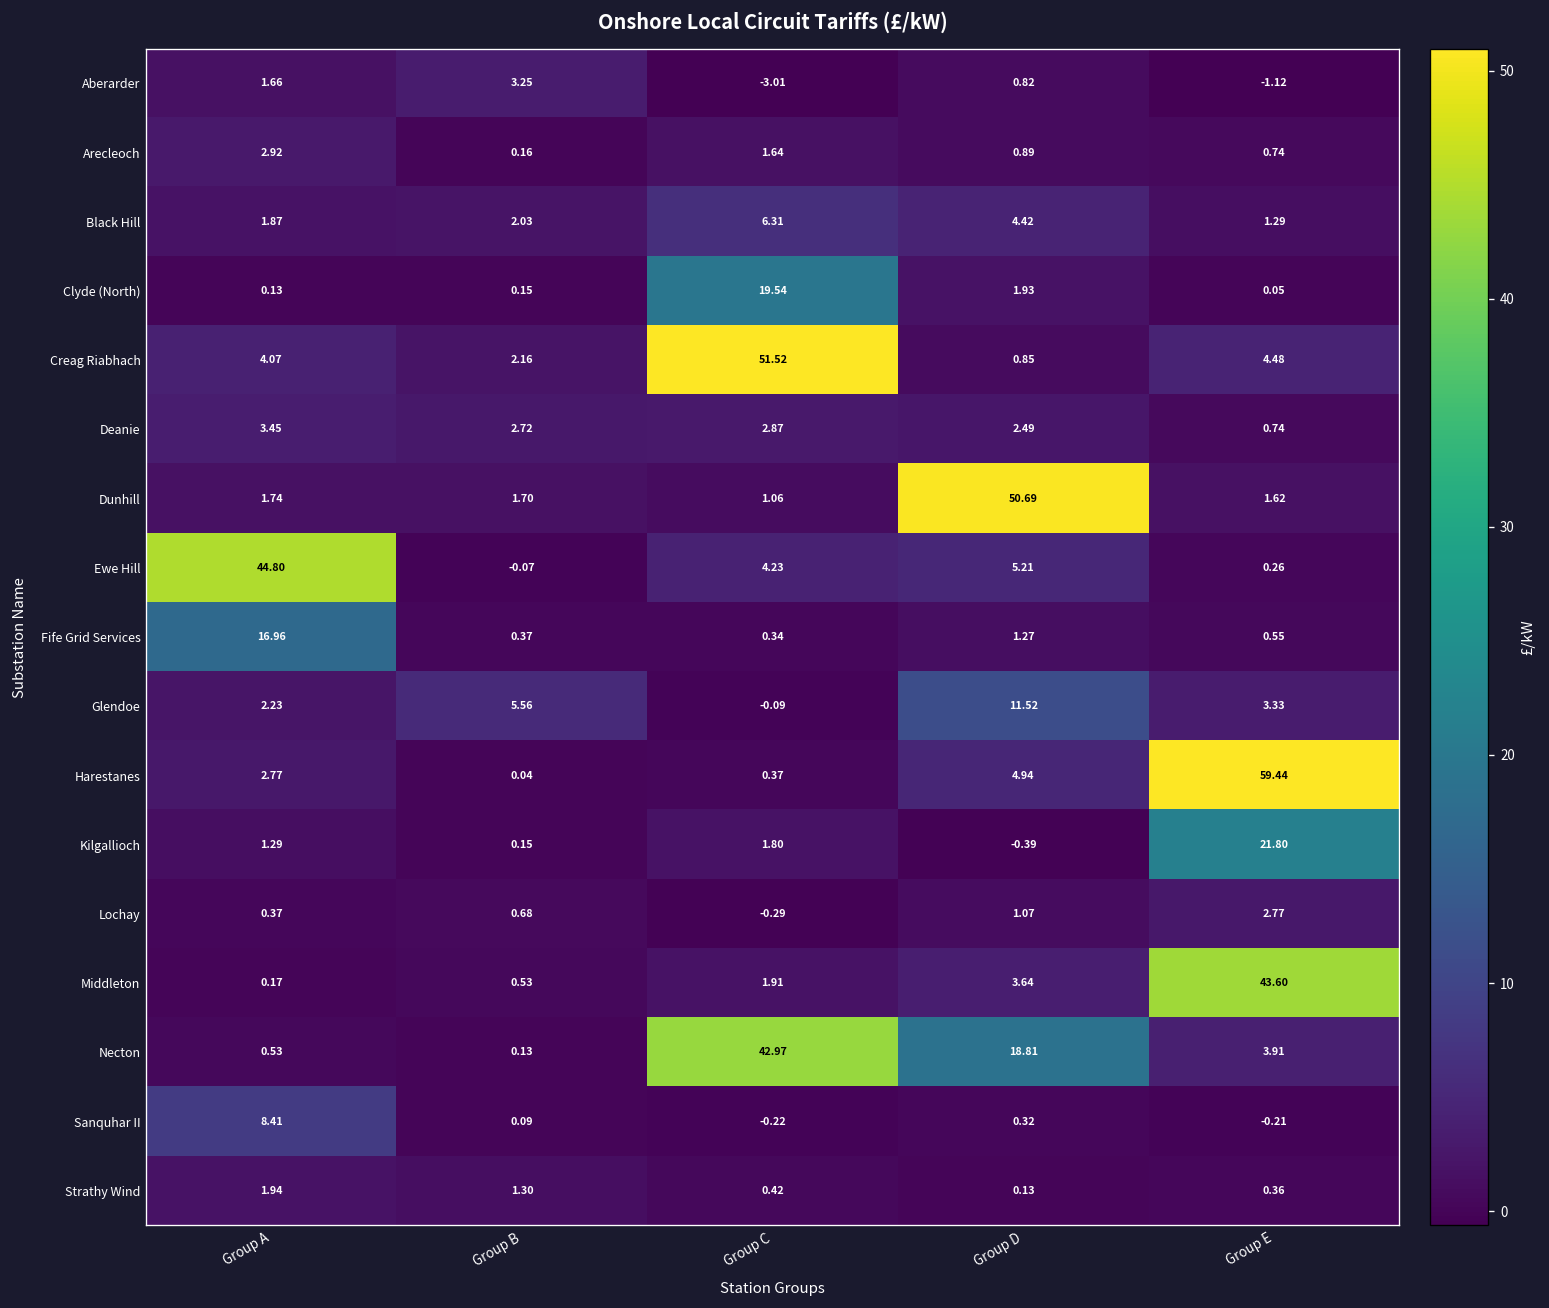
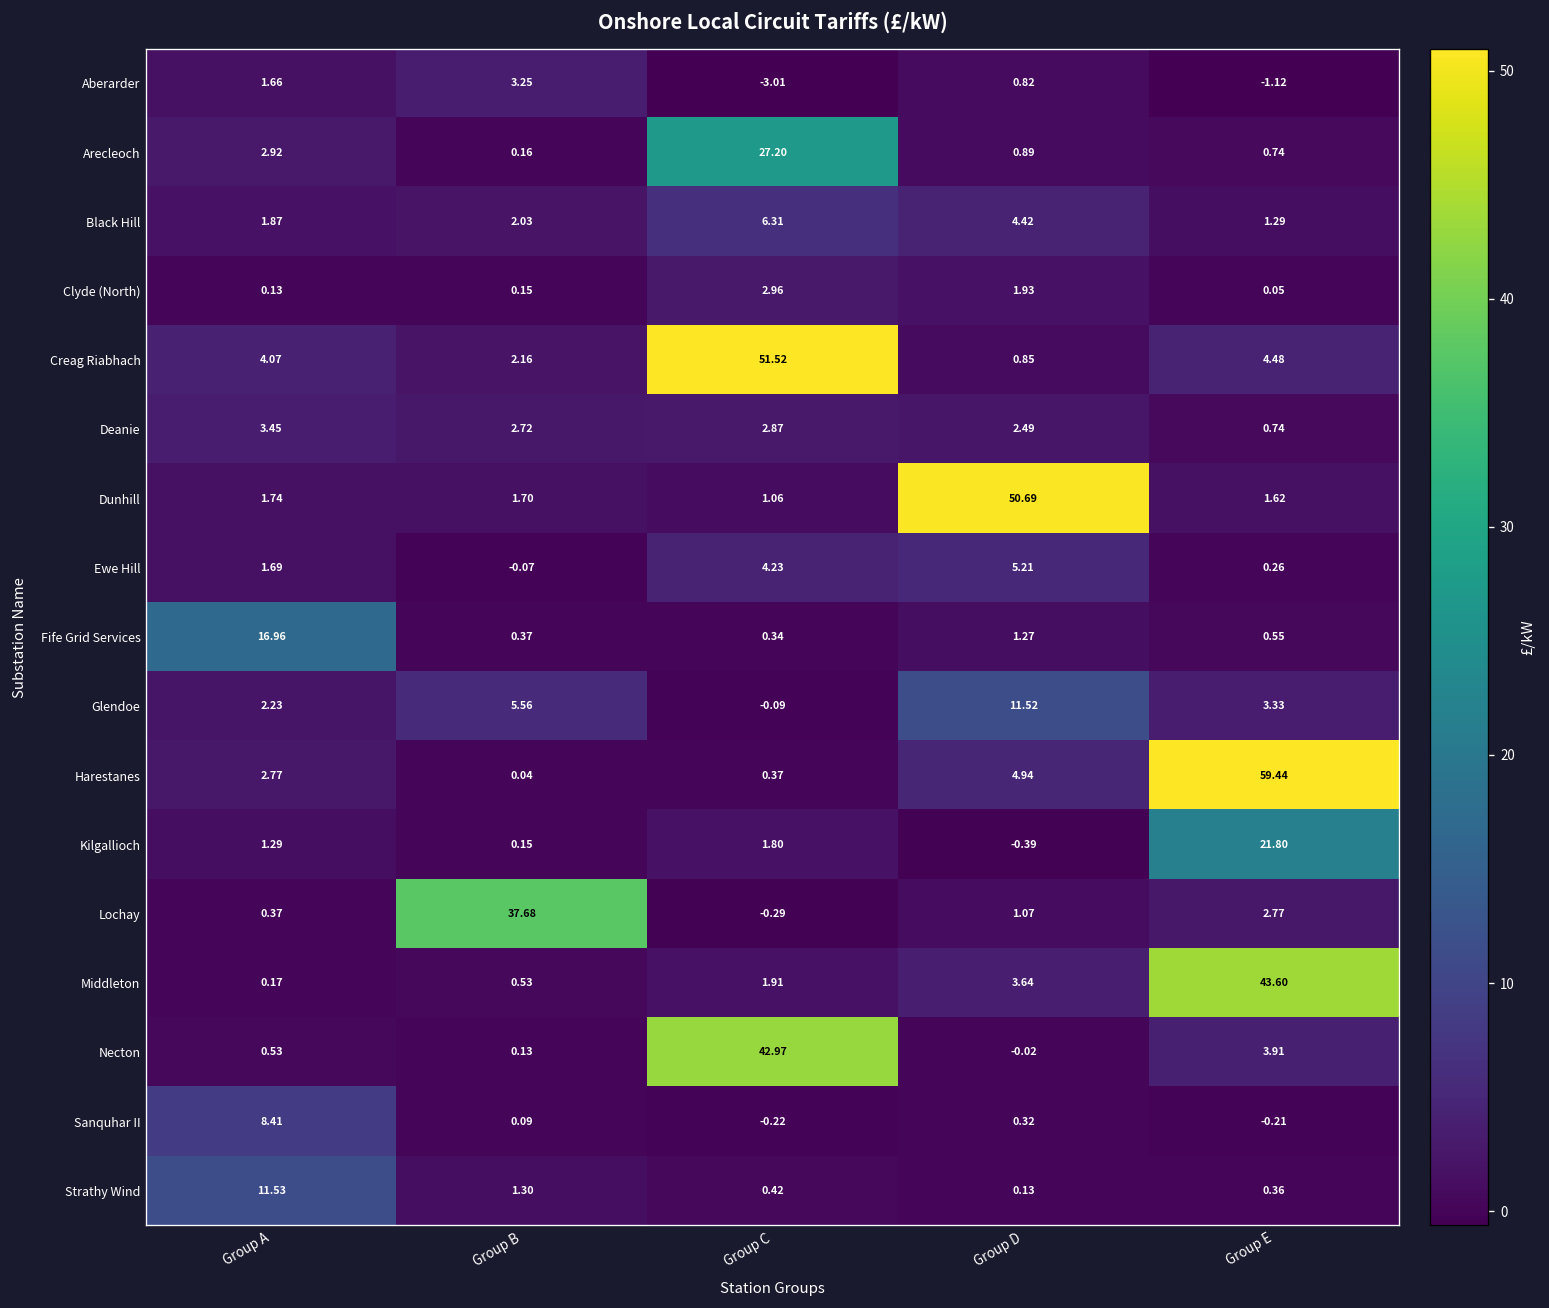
Arecleoch, Group C: 1.64 -> 27.20
Clyde (North), Group C: 19.54 -> 2.96
Ewe Hill, Group A: 44.80 -> 1.69
Lochay, Group B: 0.68 -> 37.68
Necton, Group D: 18.81 -> -0.02
Strathy Wind, Group A: 1.94 -> 11.53
